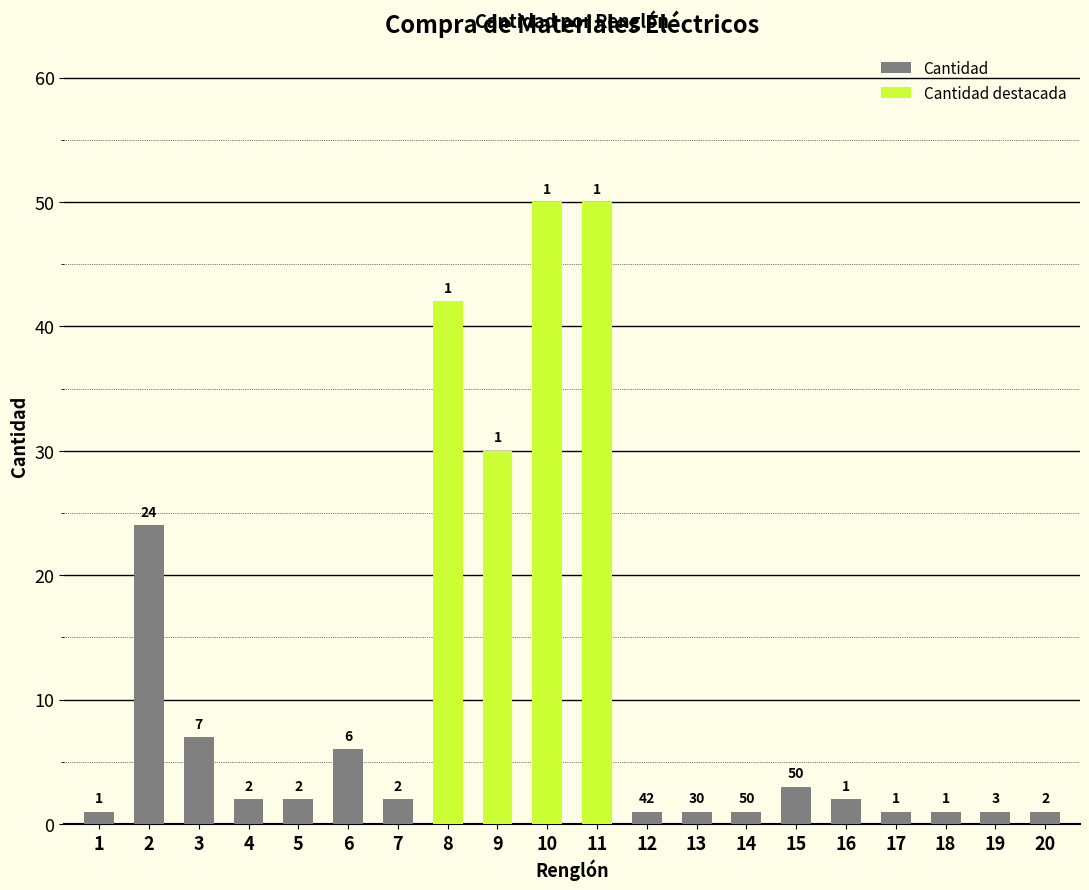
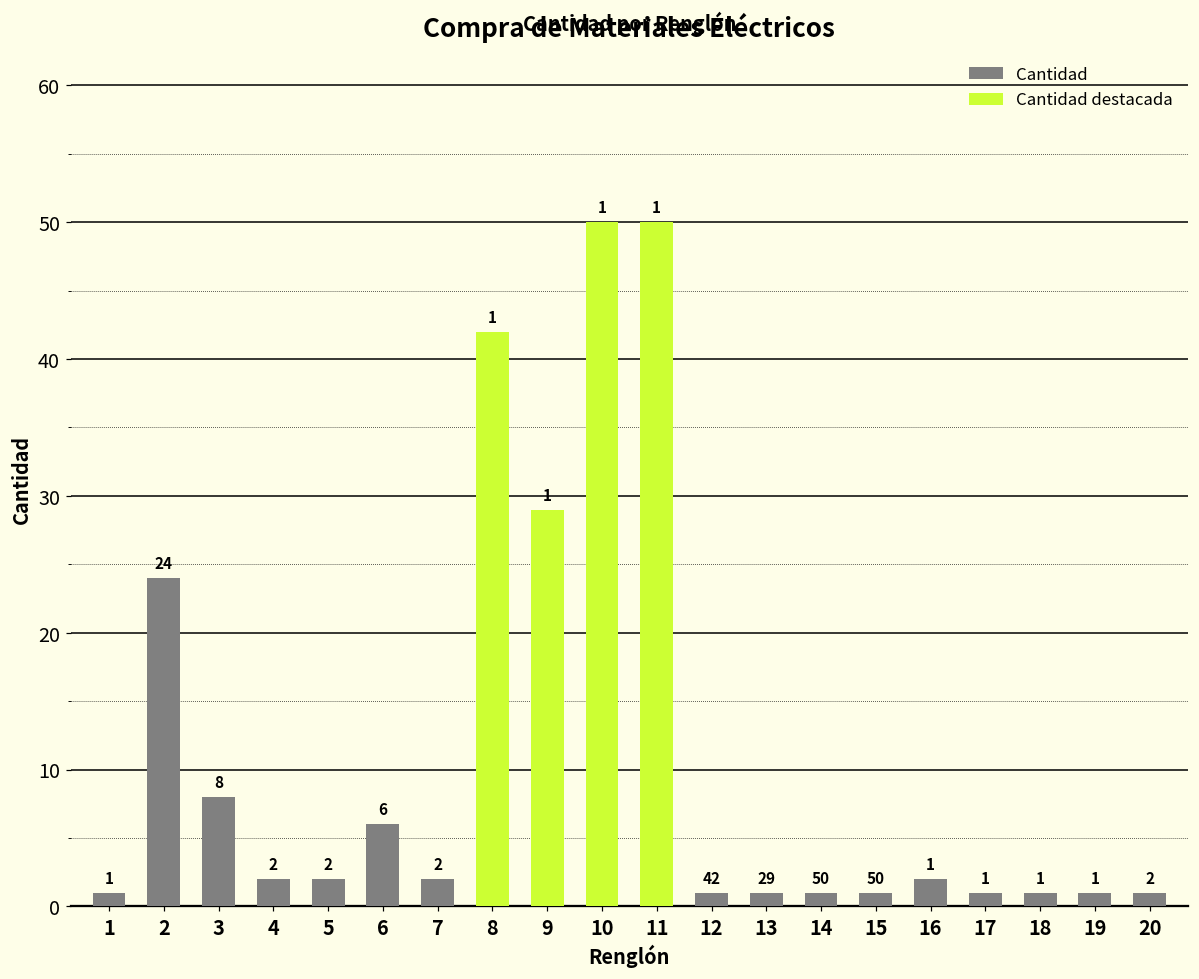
Cantidad, 3: 7 -> 8
Cantidad destacada, 9: 30 -> 29
Cantidad, 15: 3 -> 1
